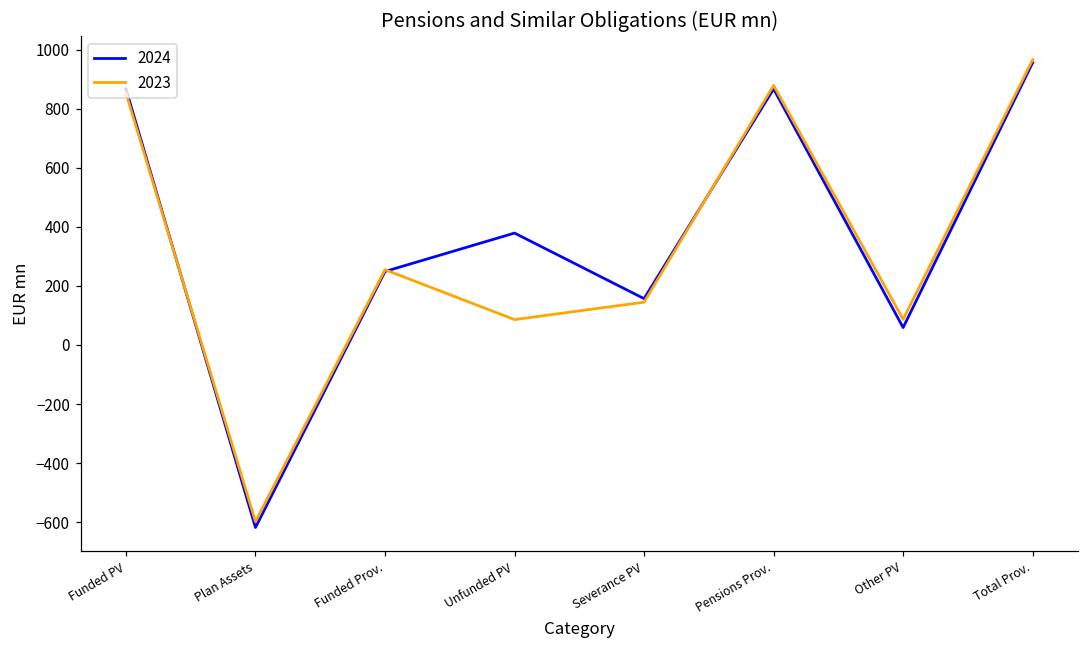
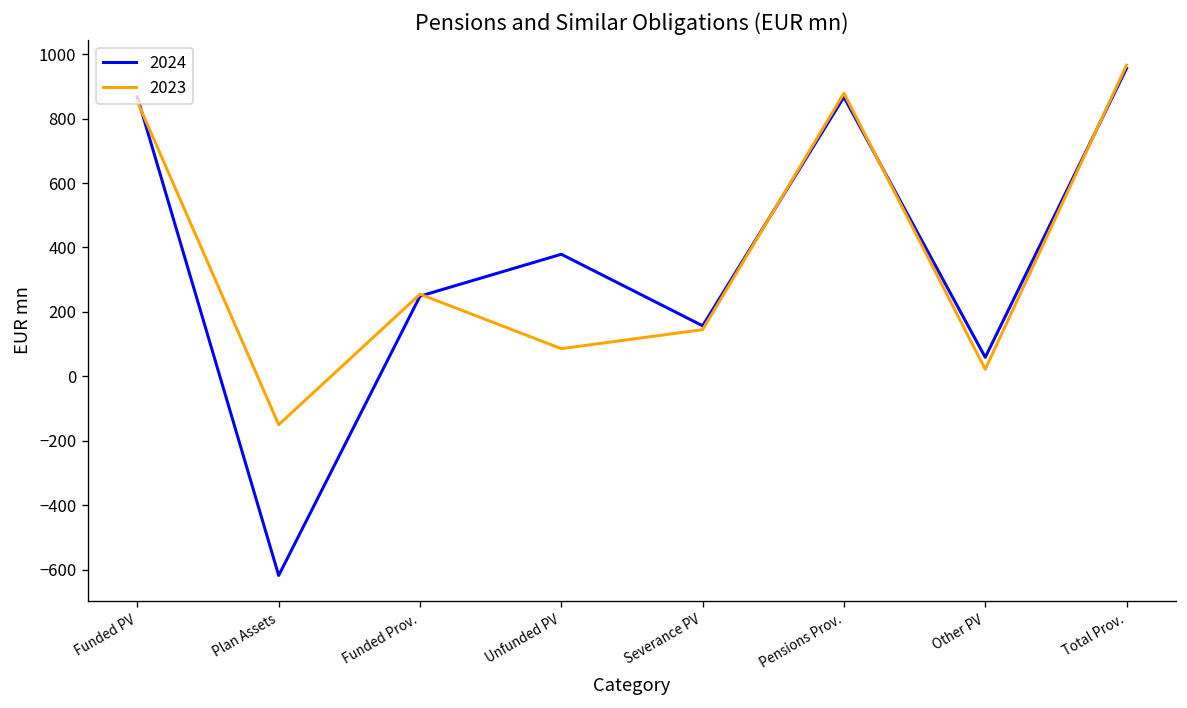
2023, Plan Assets: -600 -> -150
2023, Other PV: 90 -> 20
